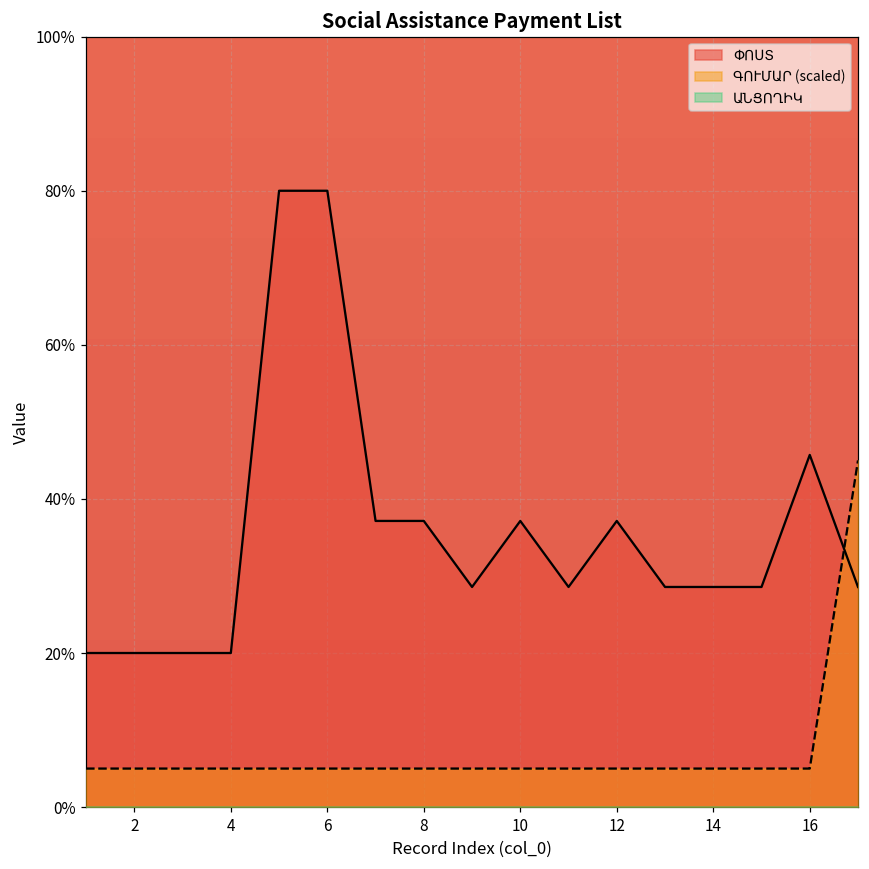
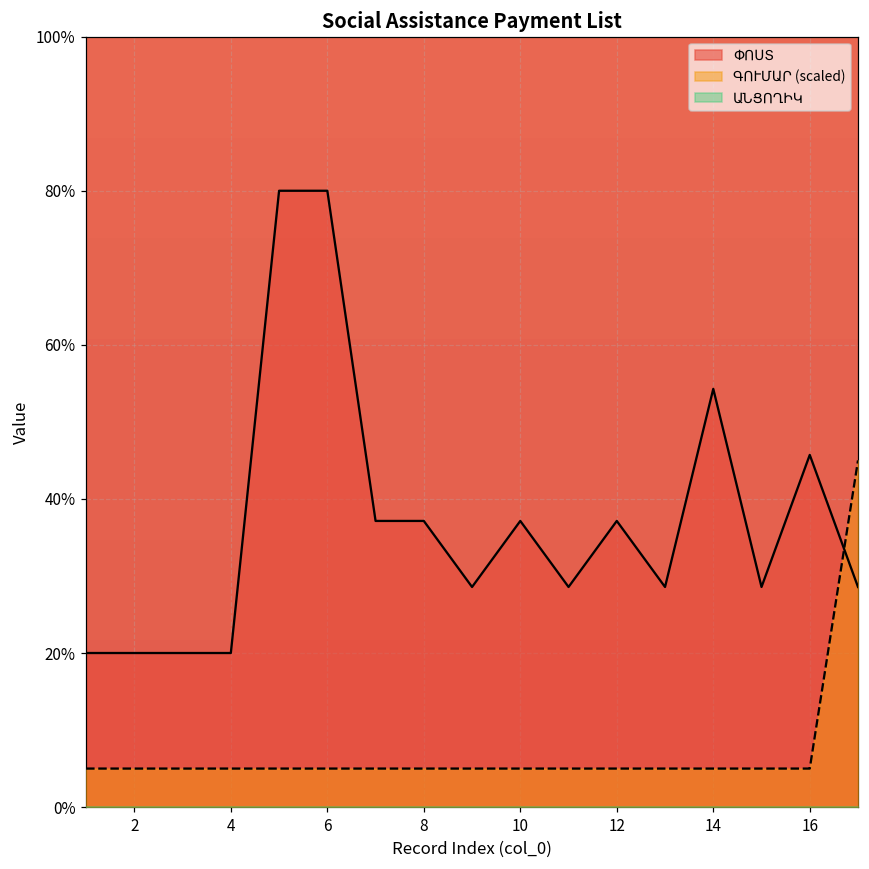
ՓՈՍՏ, 14: 29% -> 54%
